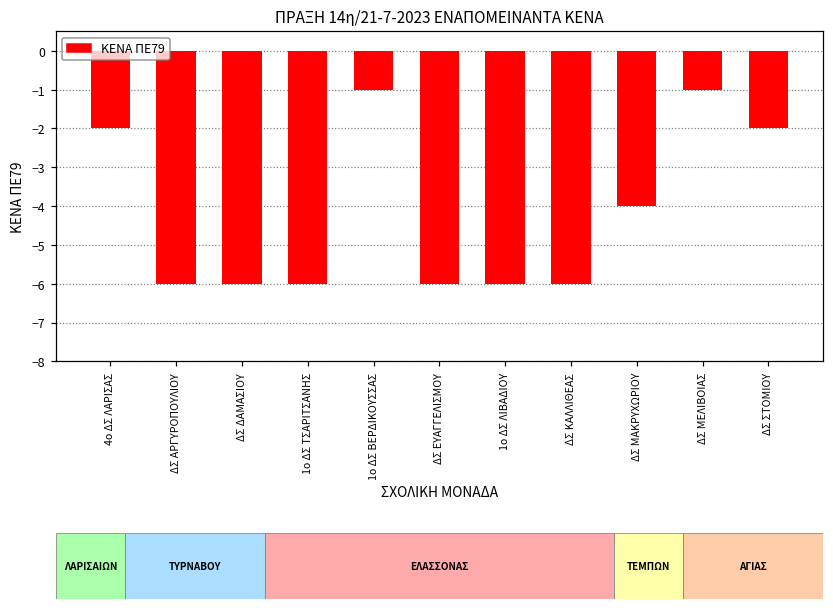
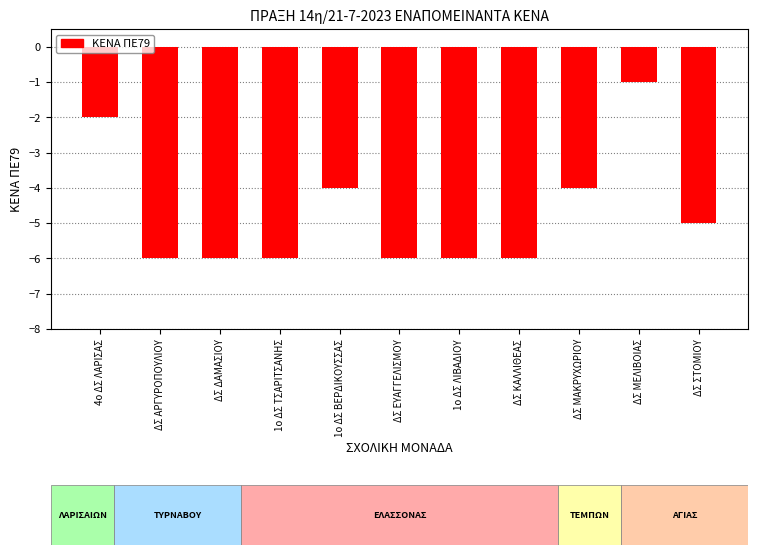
1ο ΔΣ ΒΕΡΔΙΚΟΥΣΣΑΣ: -1 -> -4
ΔΣ ΣΤΟΜΙΟΥ: -2 -> -5
